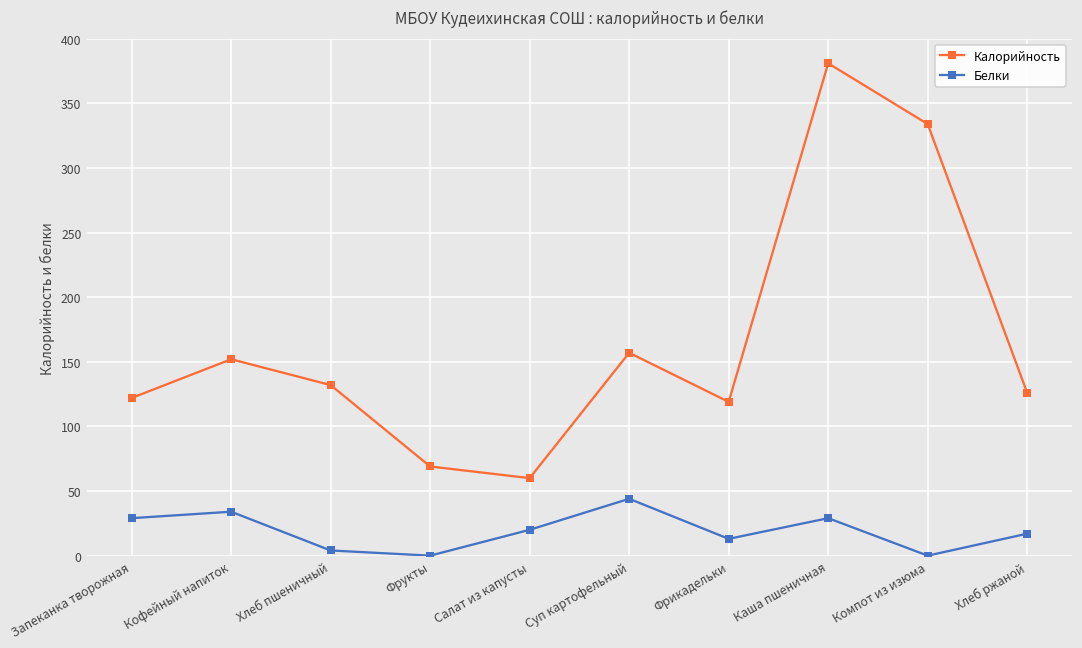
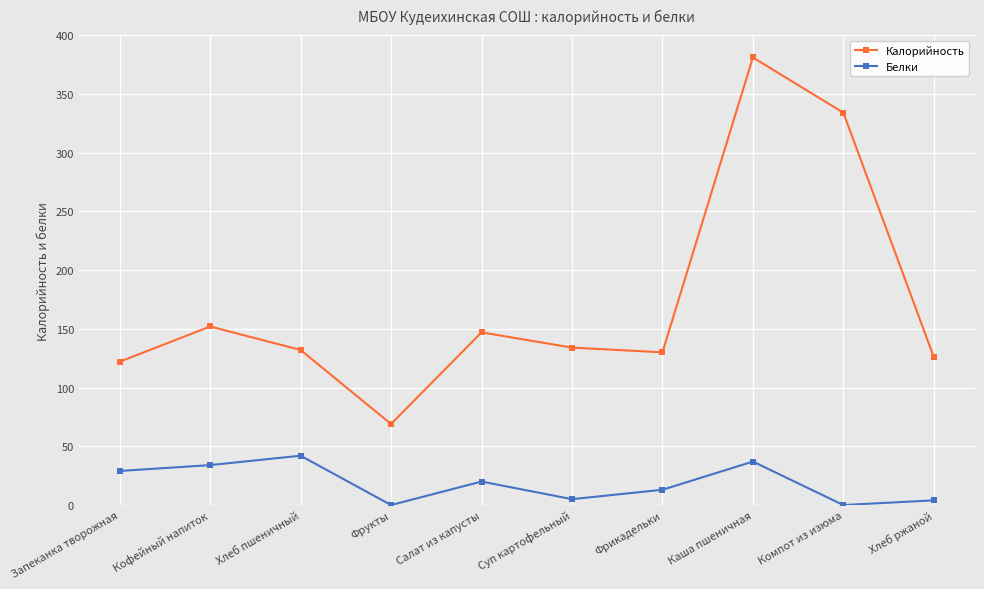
Белки, Хлеб пшеничный: 4 -> 42
Калорийность, Салат из капусты: 60 -> 147
Калорийность, Суп картофельный: 157 -> 134
Белки, Суп картофельный: 44 -> 5
Калорийность, Фрикадельки: 119 -> 130
Белки, Каша пшеничная: 29 -> 37
Белки, Хлеб ржаной: 17 -> 4
